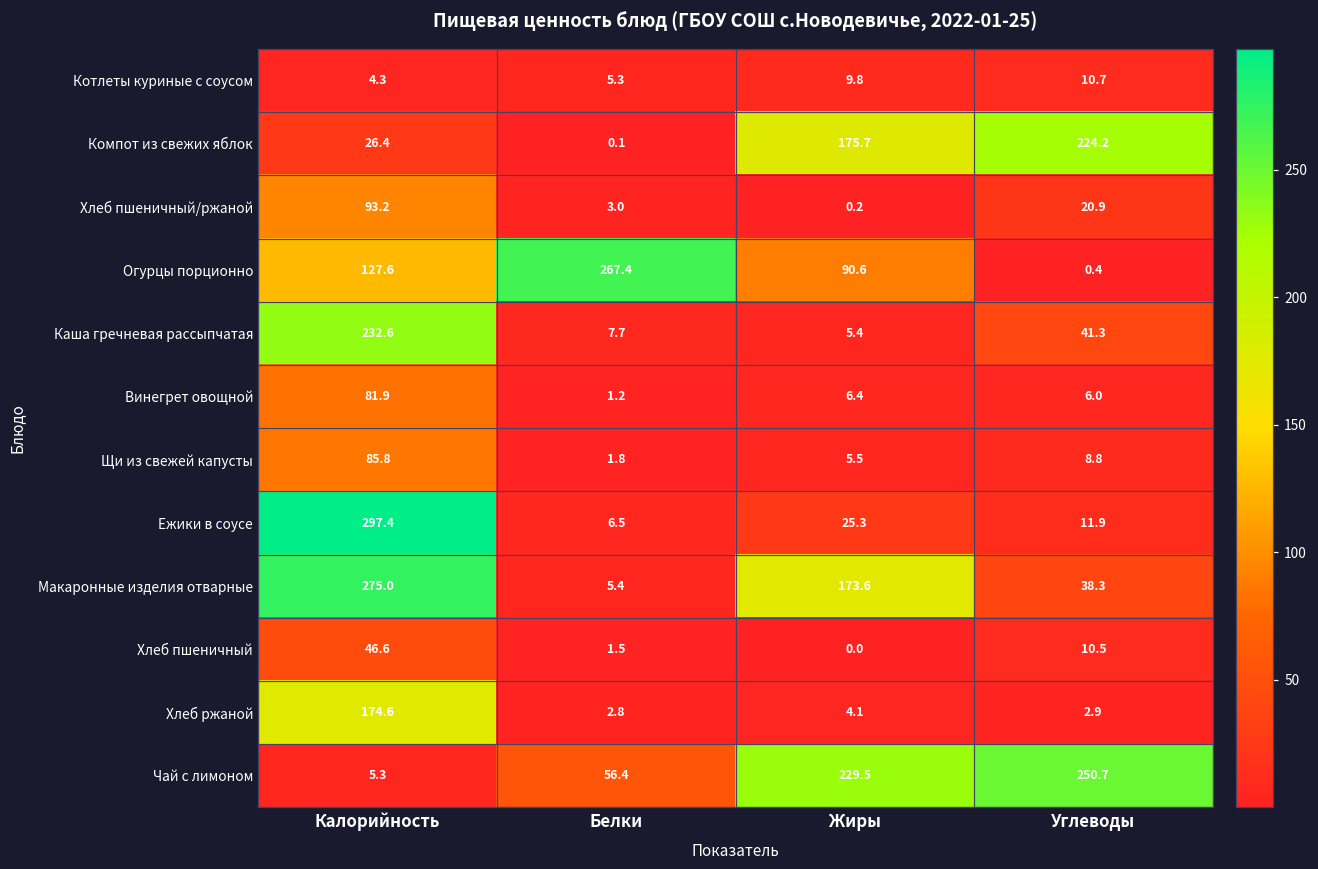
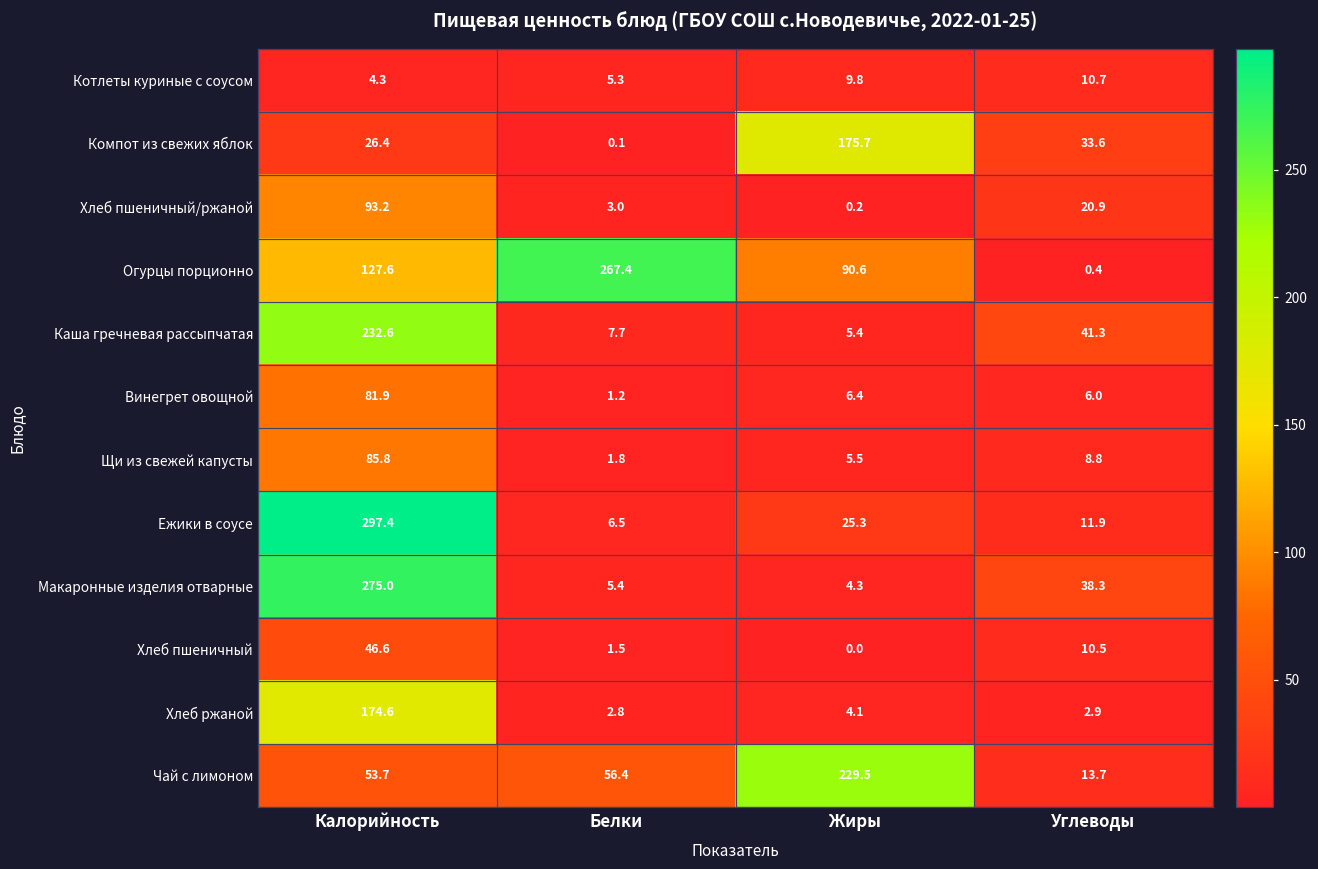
Компот из свежих яблок, Углеводы: 224.2 -> 33.6
Макаронные изделия отварные, Жиры: 173.6 -> 4.3
Чай с лимоном, Калорийность: 5.3 -> 53.7
Чай с лимоном, Углеводы: 250.7 -> 13.7
